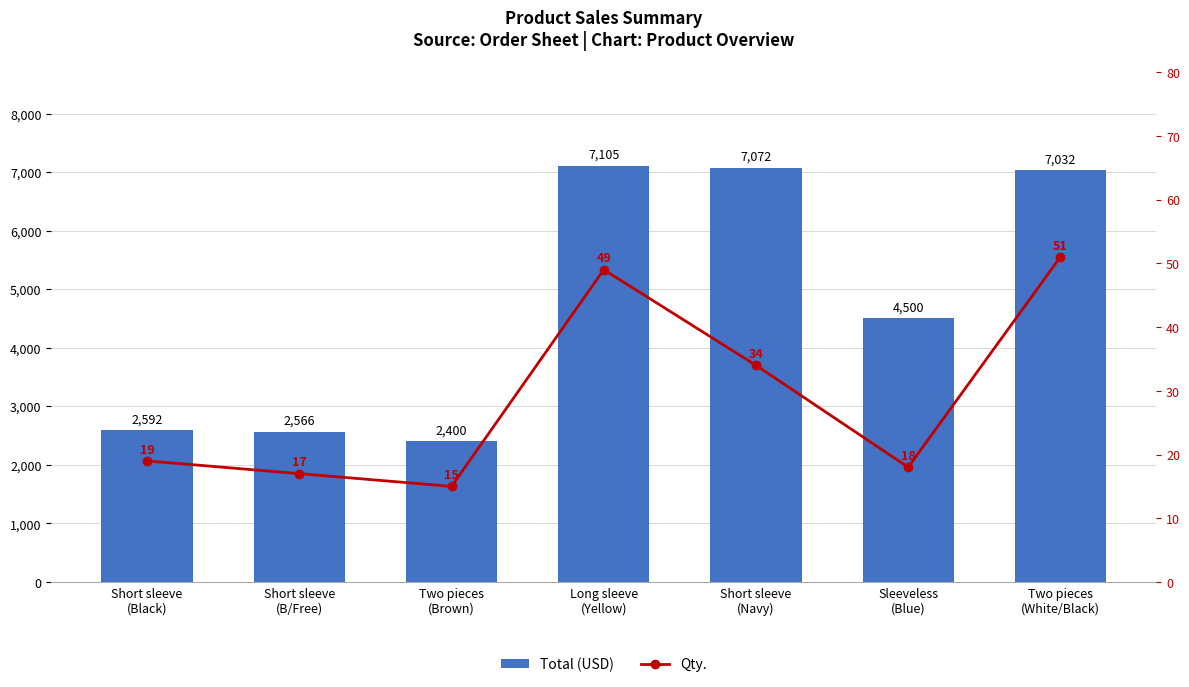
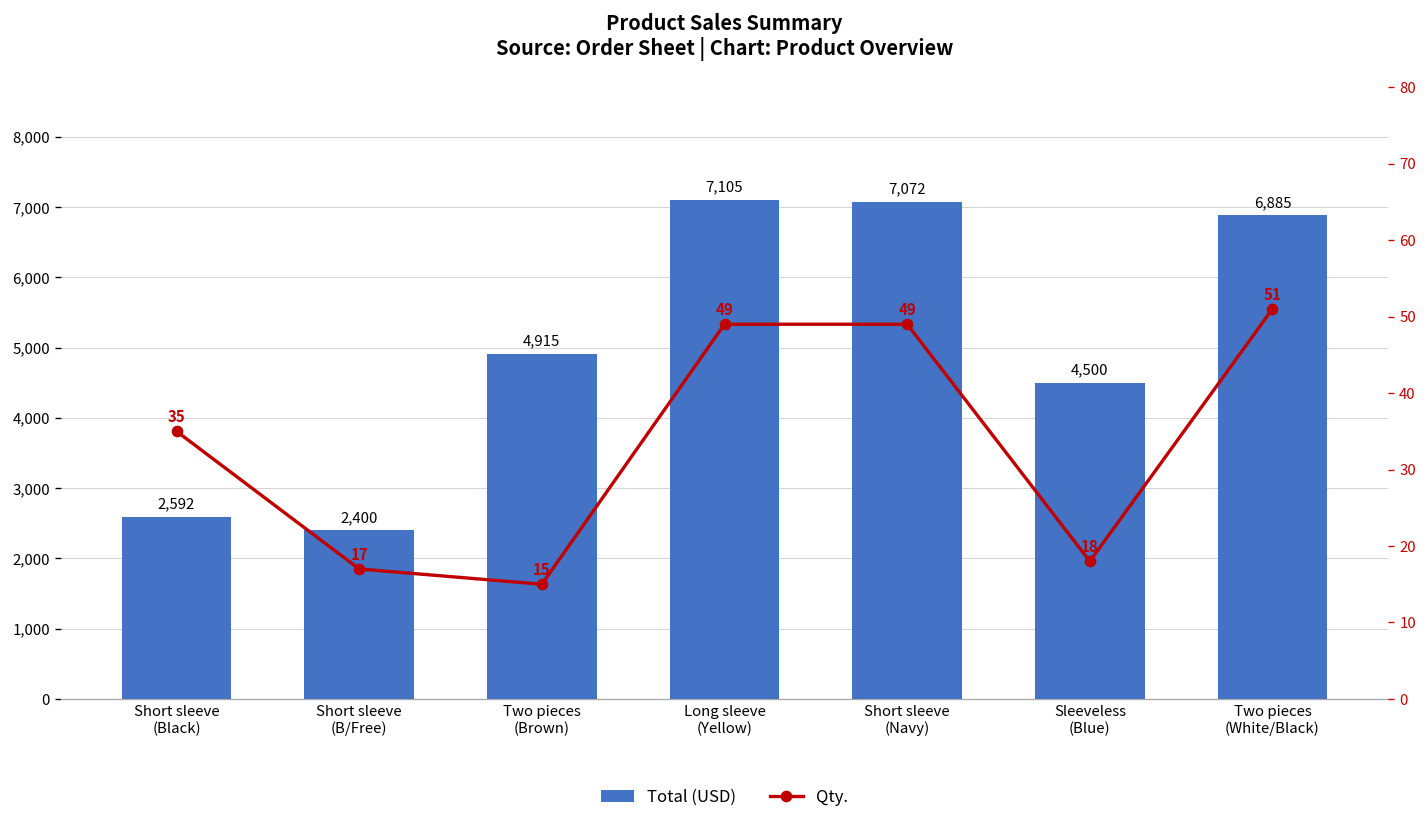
Total (USD), Short sleeve (B/Free): 2,566 -> 2,400
Total (USD), Two pieces (Brown): 2,400 -> 4,915
Total (USD), Two pieces (White/Black): 7,032 -> 6,885
Qty., Short sleeve (Black): 19 -> 35
Qty., Short sleeve (Navy): 34 -> 49
